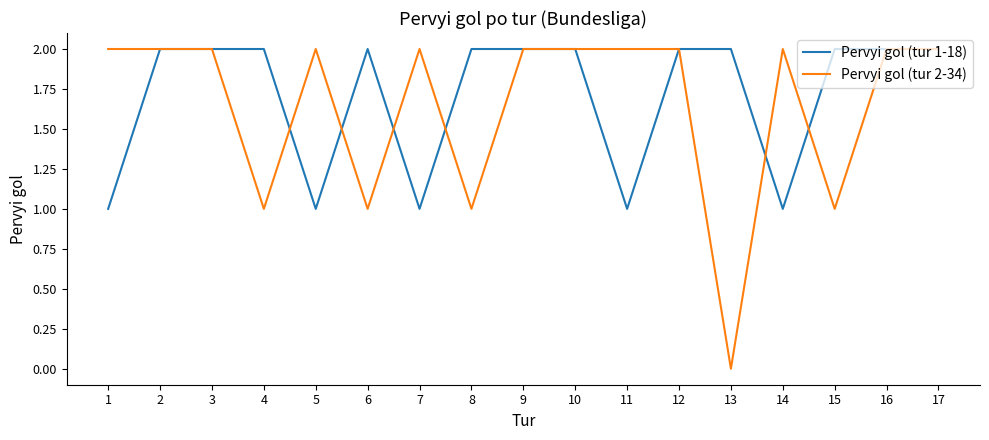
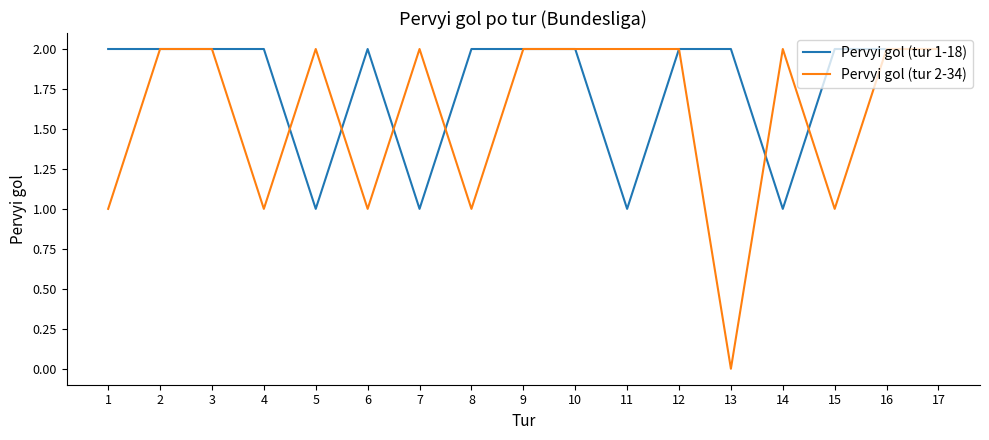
Pervyi gol (tur 1-18), 1: 1 -> 2
Pervyi gol (tur 2-34), 1: 2 -> 1
